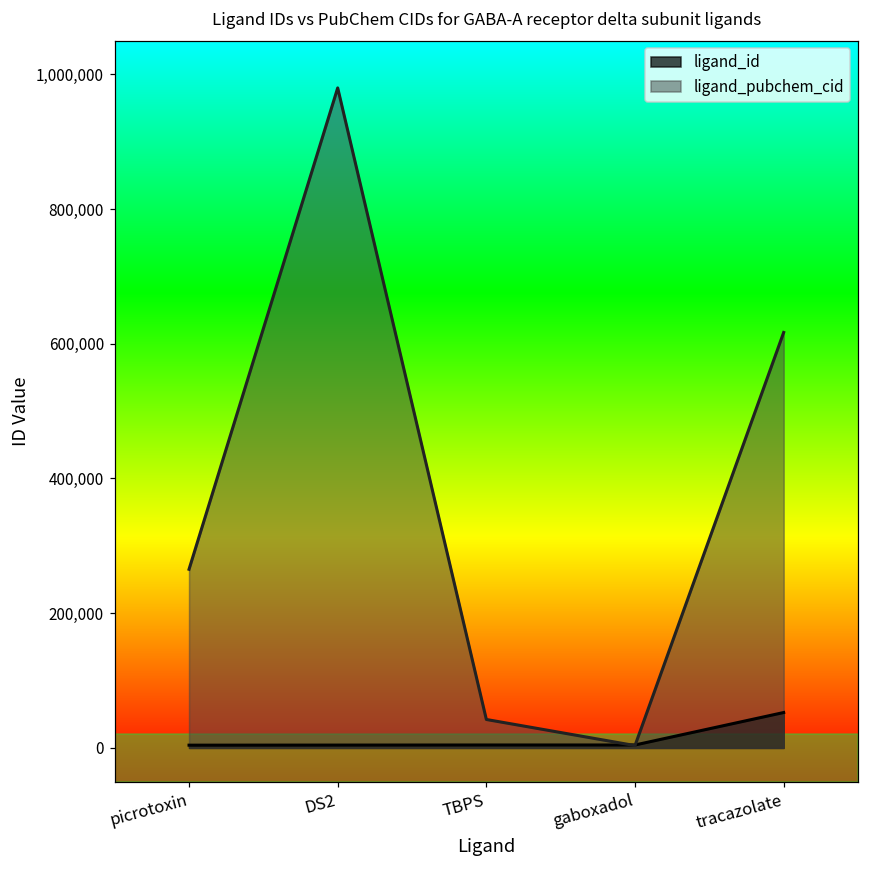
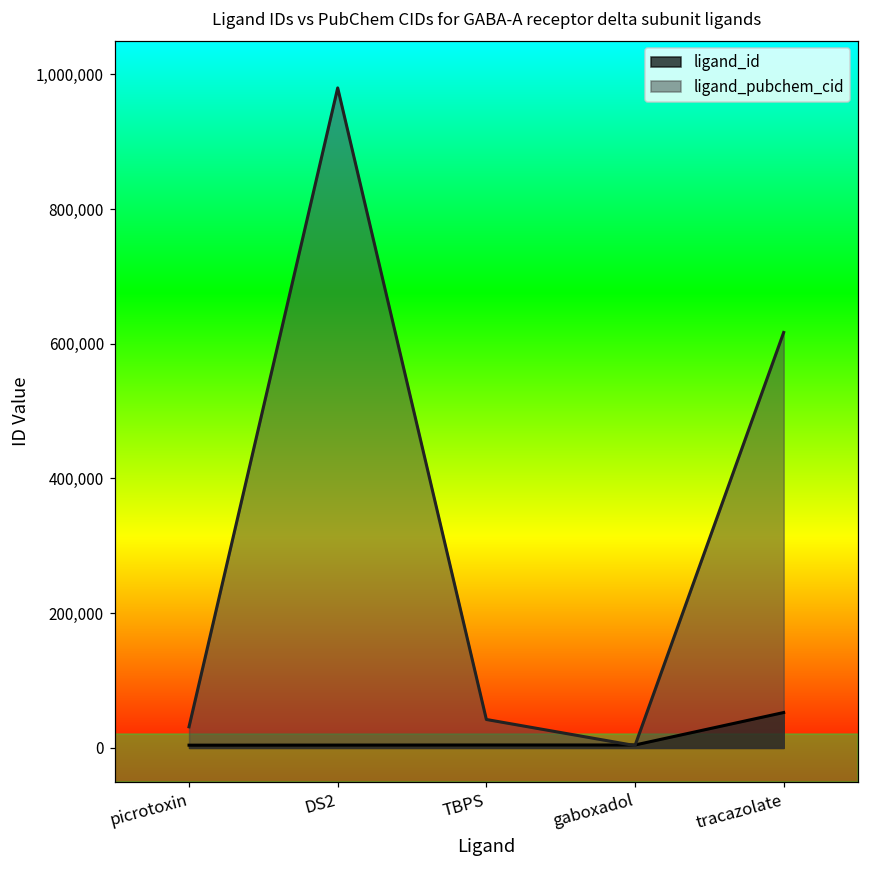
ligand_pubchem_cid, picrotoxin: 270,000 -> 30,000
